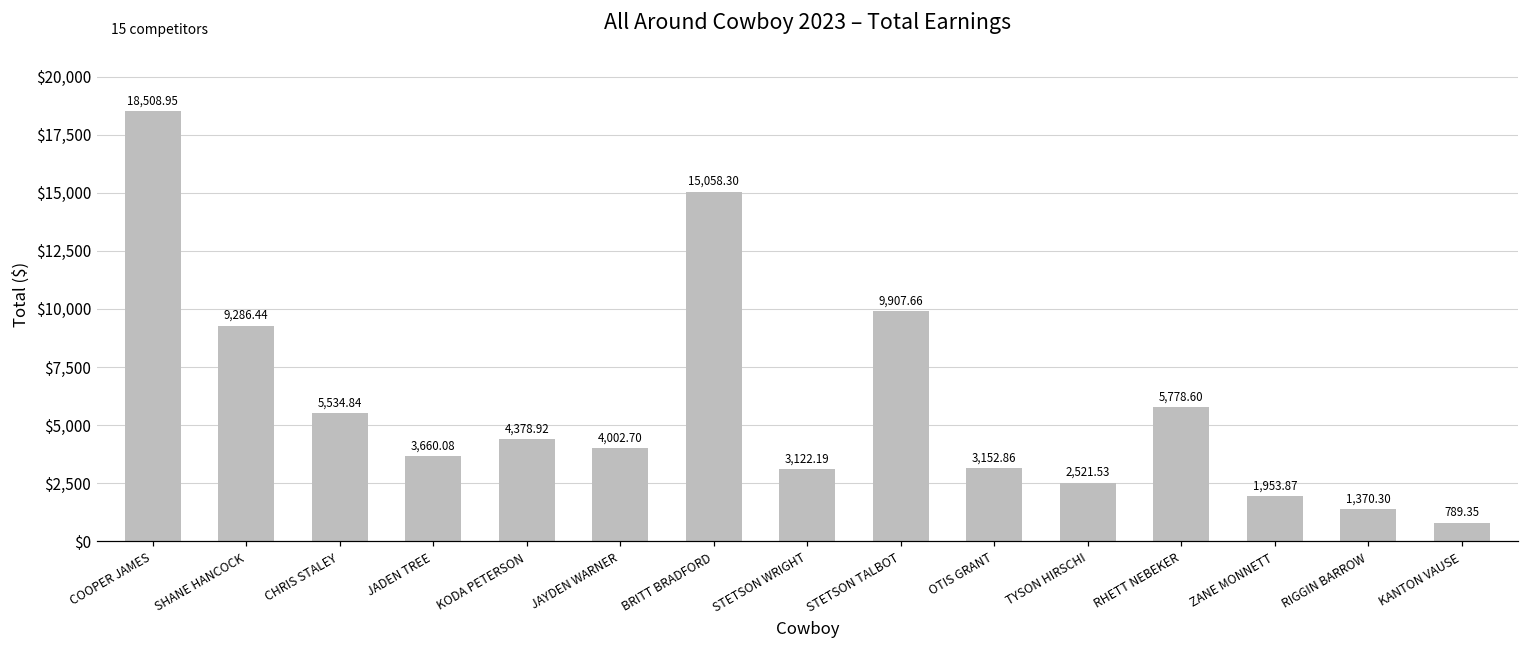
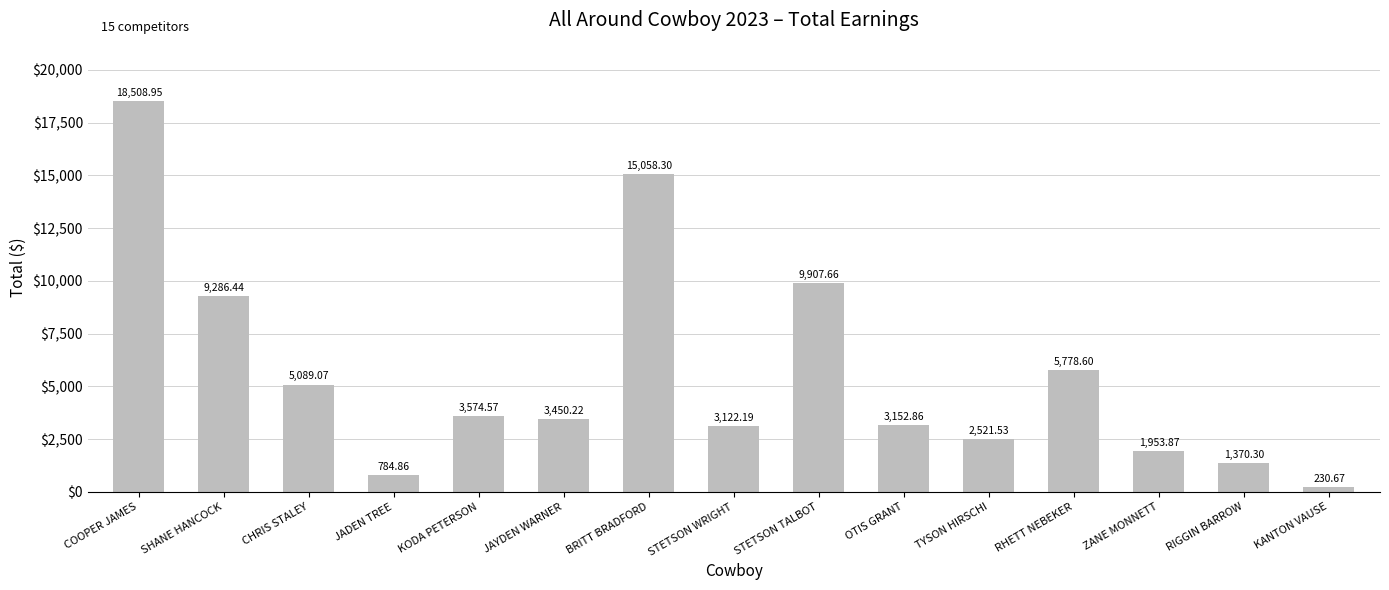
CHRIS STALEY: 5,534.84 -> 5,089.07
JADEN TREE: 3,660.08 -> 784.86
KODA PETERSON: 4,378.92 -> 3,574.57
JAYDEN WARNER: 4,002.70 -> 3,450.22
KANTON VAUSE: 789.35 -> 230.67
